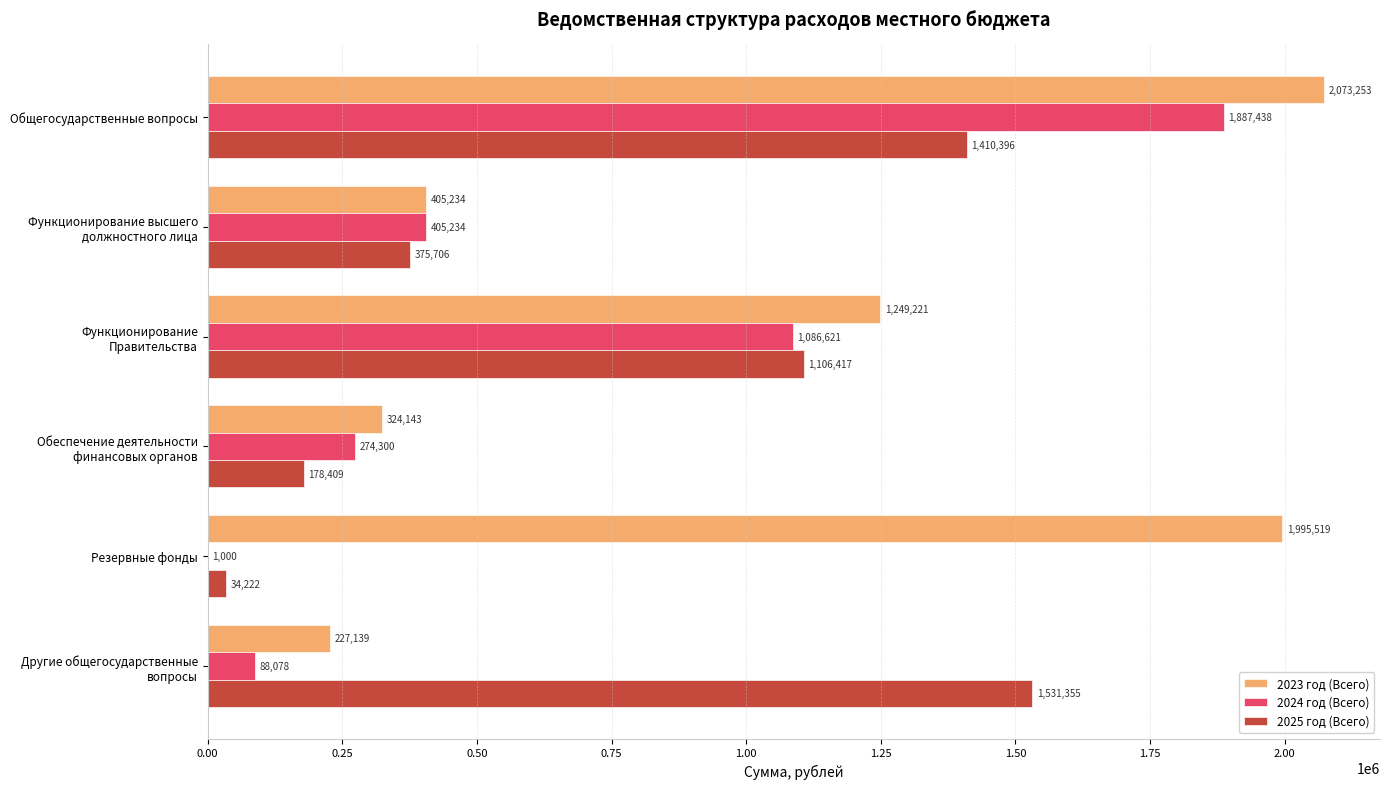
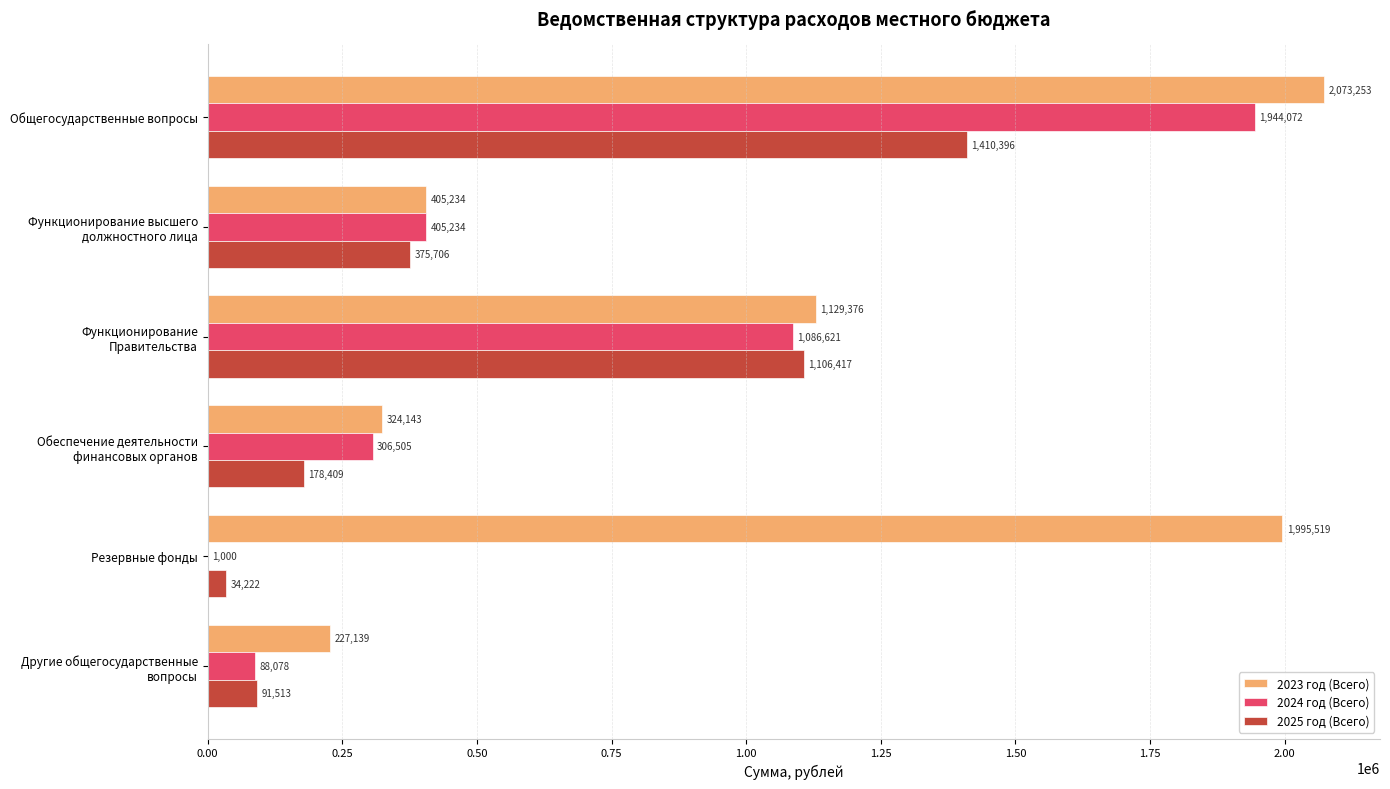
2024 год (Всего), Общегосударственные вопросы: 1,887,438 -> 1,944,072
2023 год (Всего), Функционирование Правительства: 1,249,221 -> 1,129,376
2024 год (Всего), Обеспечение деятельности финансовых органов: 274,300 -> 306,505
2025 год (Всего), Другие общегосударственные вопросы: 1,531,355 -> 91,513
